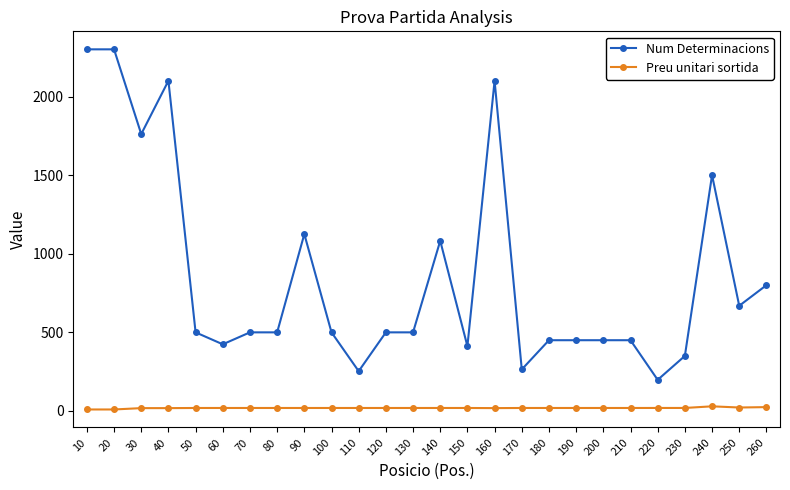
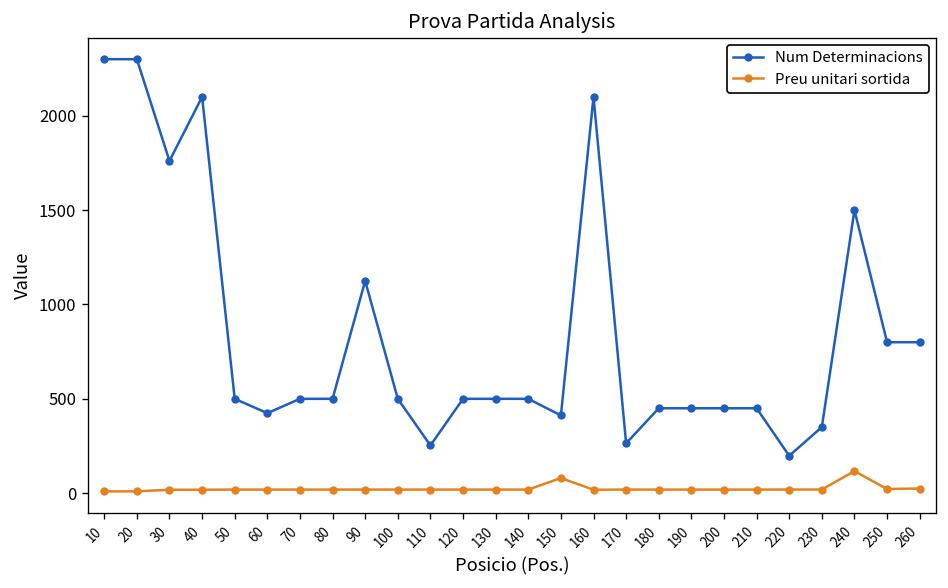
Num Determinacions, 140: 1080 -> 500
Preu unitari sortida, 150: 20 -> 80
Preu unitari sortida, 240: 30 -> 120
Num Determinacions, 250: 670 -> 800
